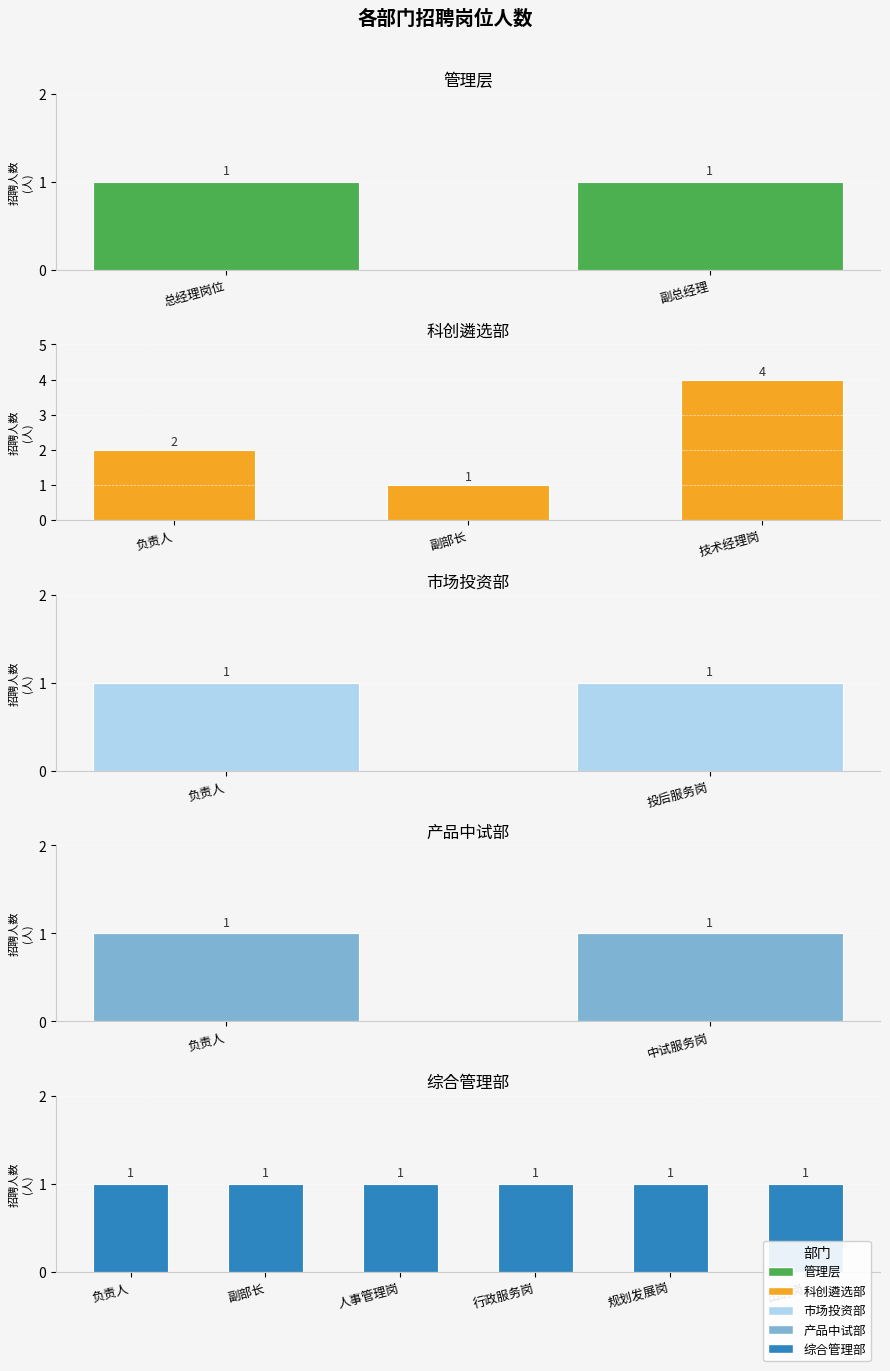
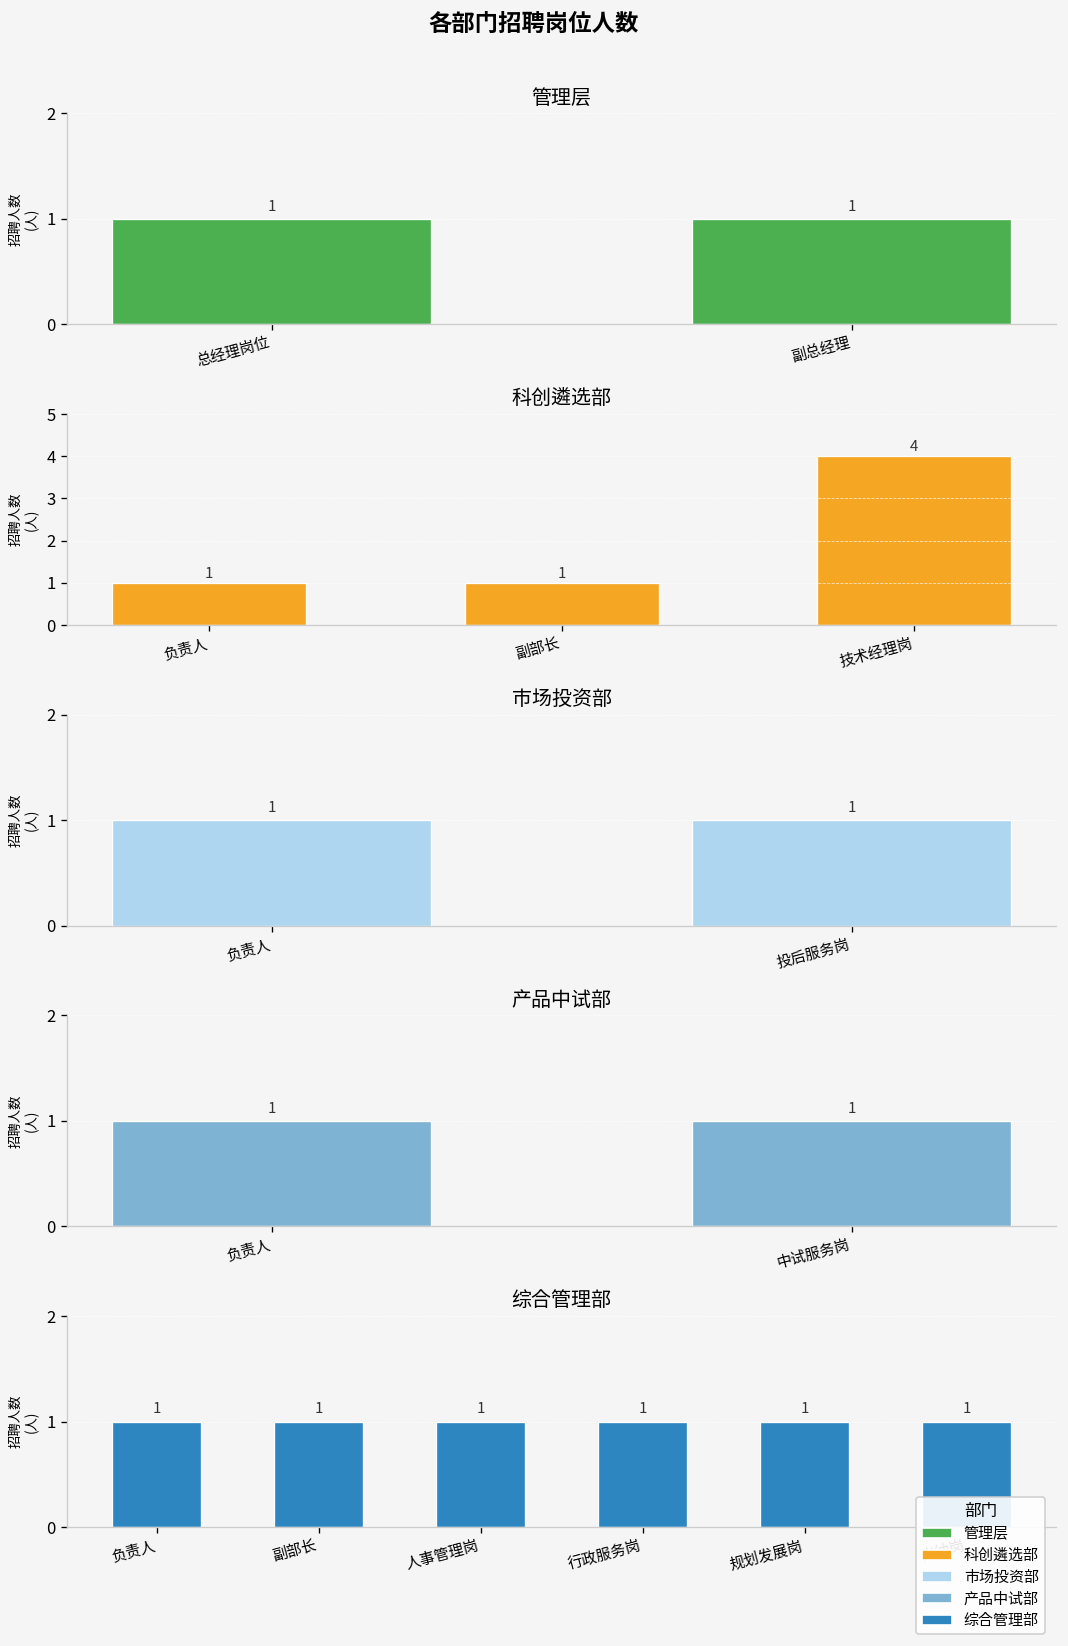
科创遴选部, 负责人: 2 -> 1
